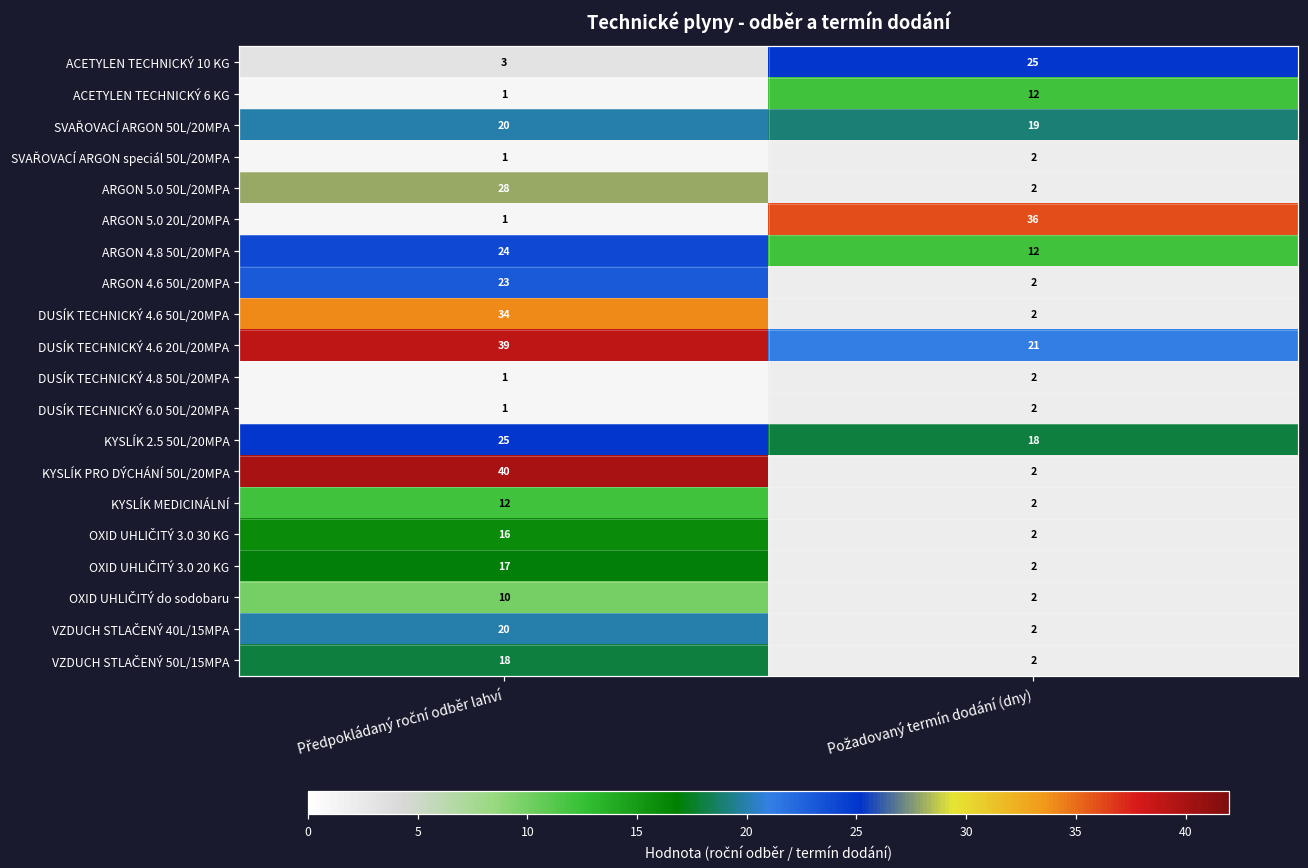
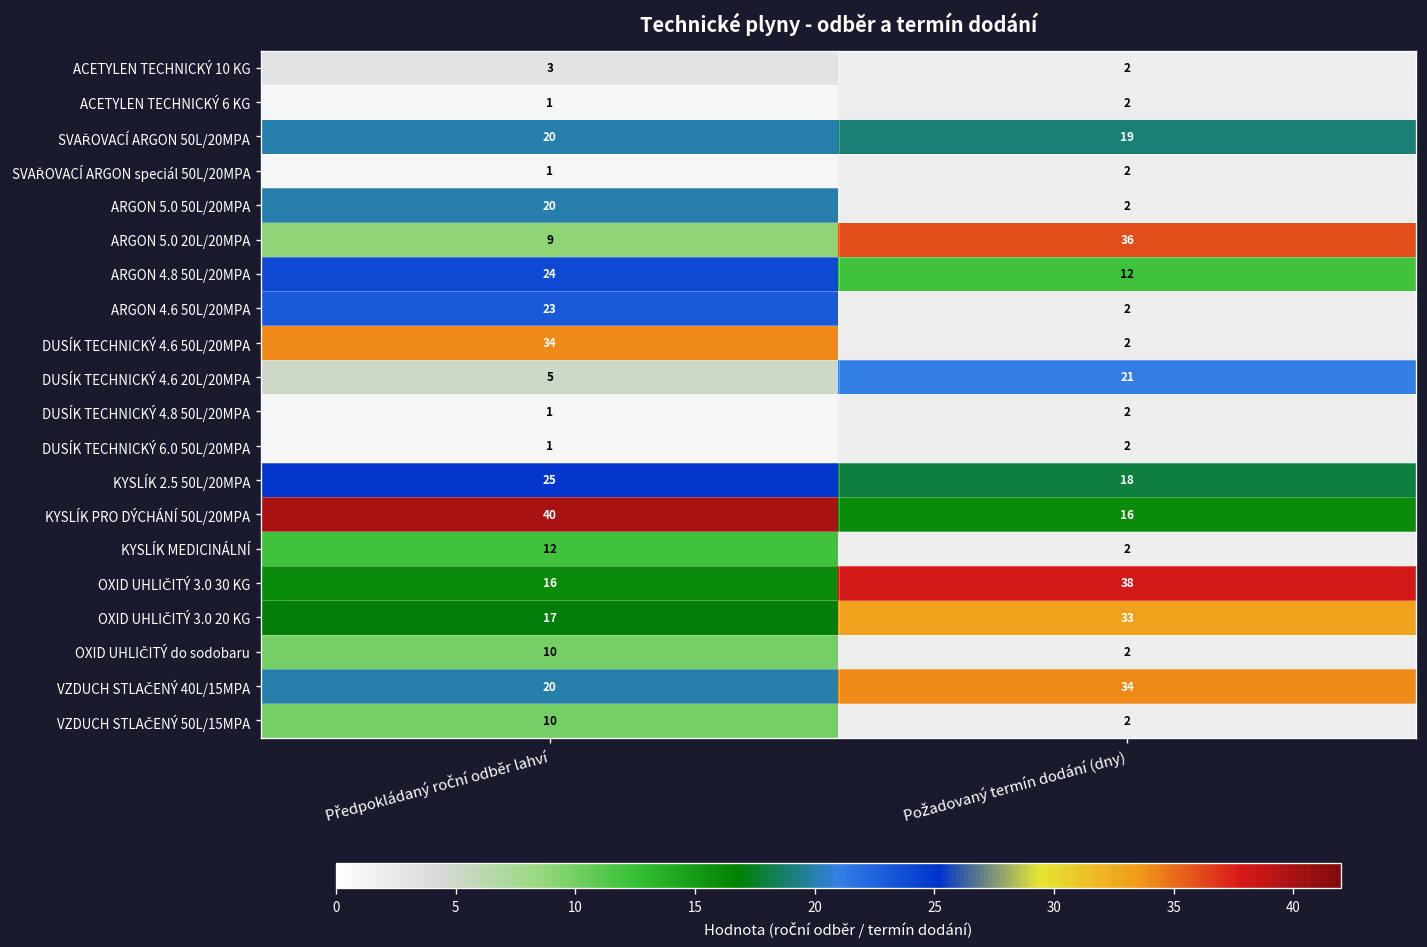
ACETYLEN TECHNICKÝ 10 KG, Požadovaný termín dodání (dny): 25 -> 2
ACETYLEN TECHNICKÝ 6 KG, Požadovaný termín dodání (dny): 12 -> 2
ARGON 5.0 50L/20MPA, Předpokládaný roční odběr lahví: 28 -> 20
ARGON 5.0 20L/20MPA, Předpokládaný roční odběr lahví: 1 -> 9
DUSÍK TECHNICKÝ 4.6 20L/20MPA, Předpokládaný roční odběr lahví: 39 -> 5
KYSLÍK PRO DÝCHÁNÍ 50L/20MPA, Požadovaný termín dodání (dny): 2 -> 16
OXID UHLIČITÝ 3.0 30 KG, Požadovaný termín dodání (dny): 2 -> 38
OXID UHLIČITÝ 3.0 20 KG, Požadovaný termín dodání (dny): 2 -> 33
VZDUCH STLAČENÝ 40L/15MPA, Požadovaný termín dodání (dny): 2 -> 34
VZDUCH STLAČENÝ 50L/15MPA, Předpokládaný roční odběr lahví: 18 -> 10
